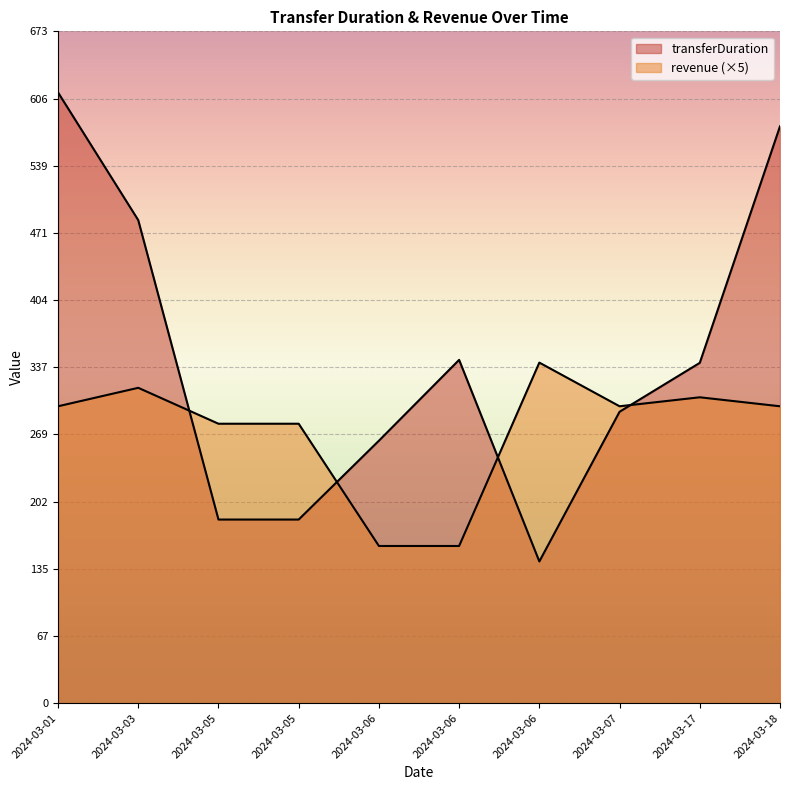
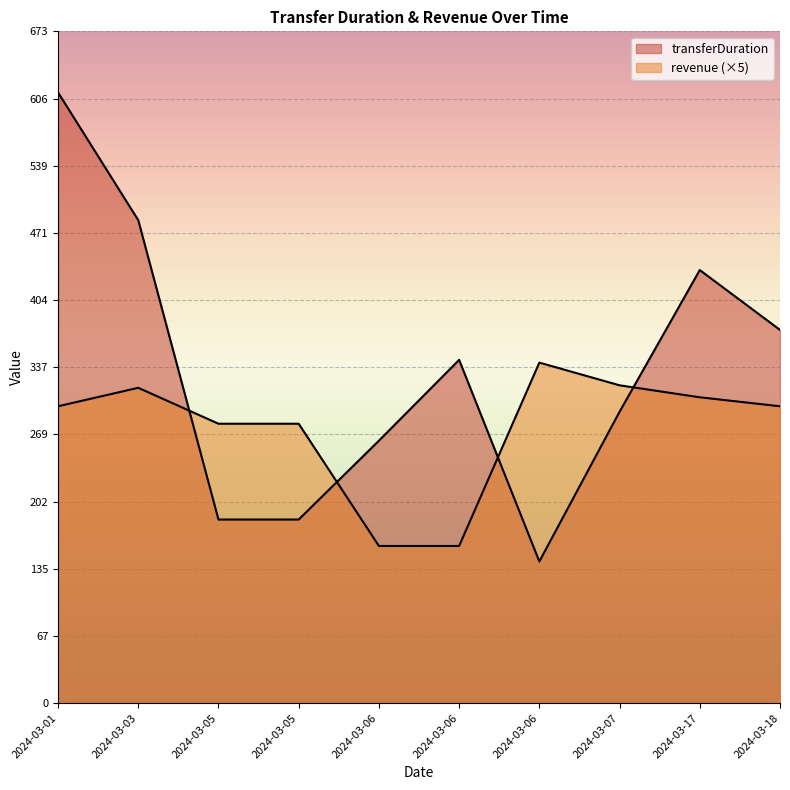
revenue (×5), 2024-03-07: 300 -> 320
transferDuration, 2024-03-17: 340 -> 430
transferDuration, 2024-03-18: 580 -> 370
